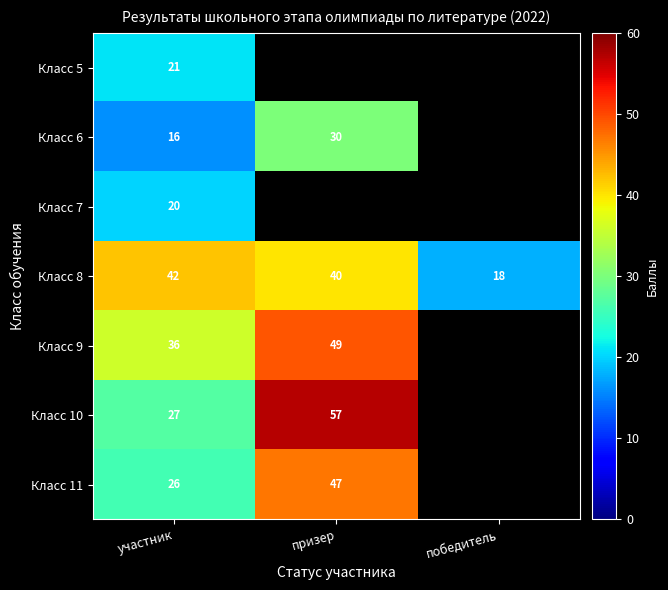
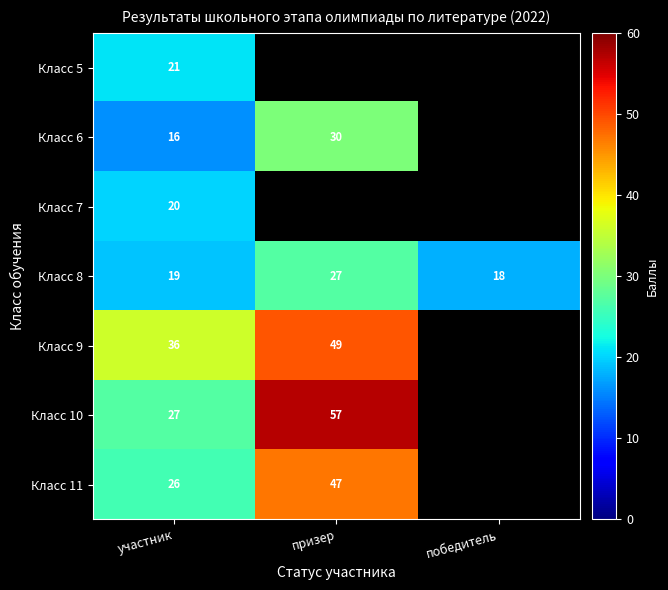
Класс 8, участник: 42 -> 19
Класс 8, призер: 40 -> 27
